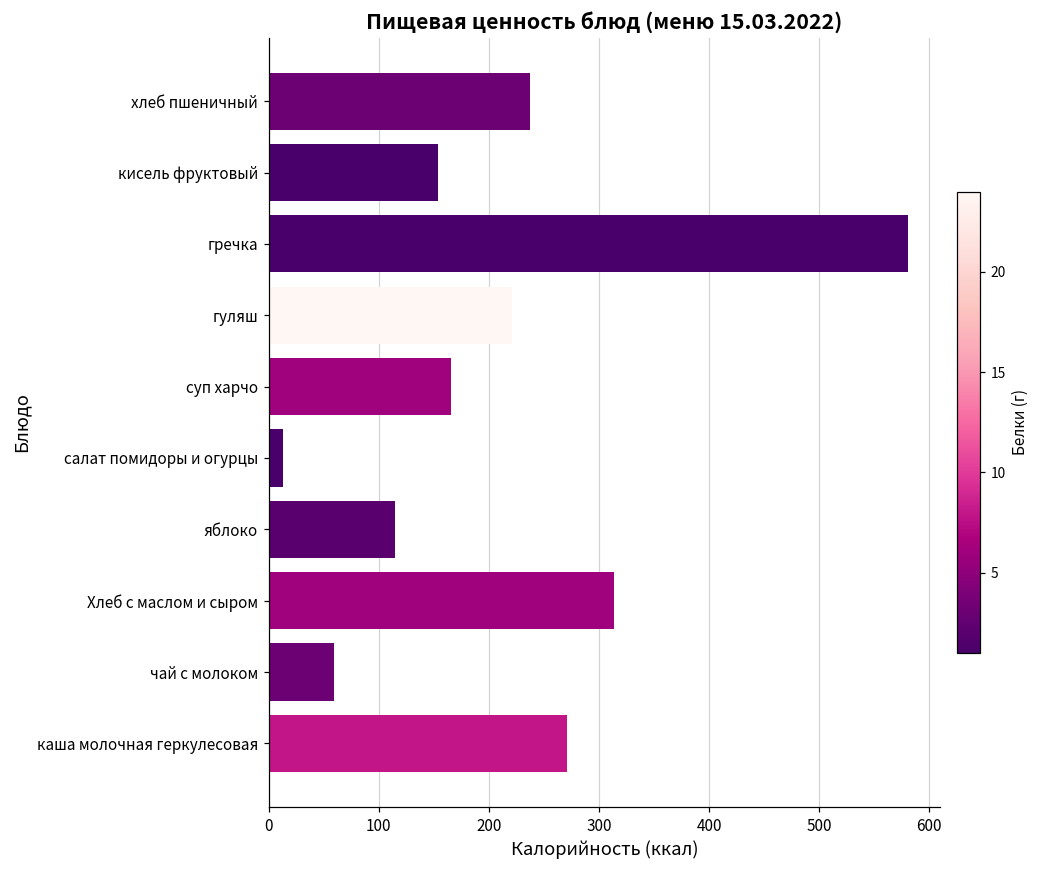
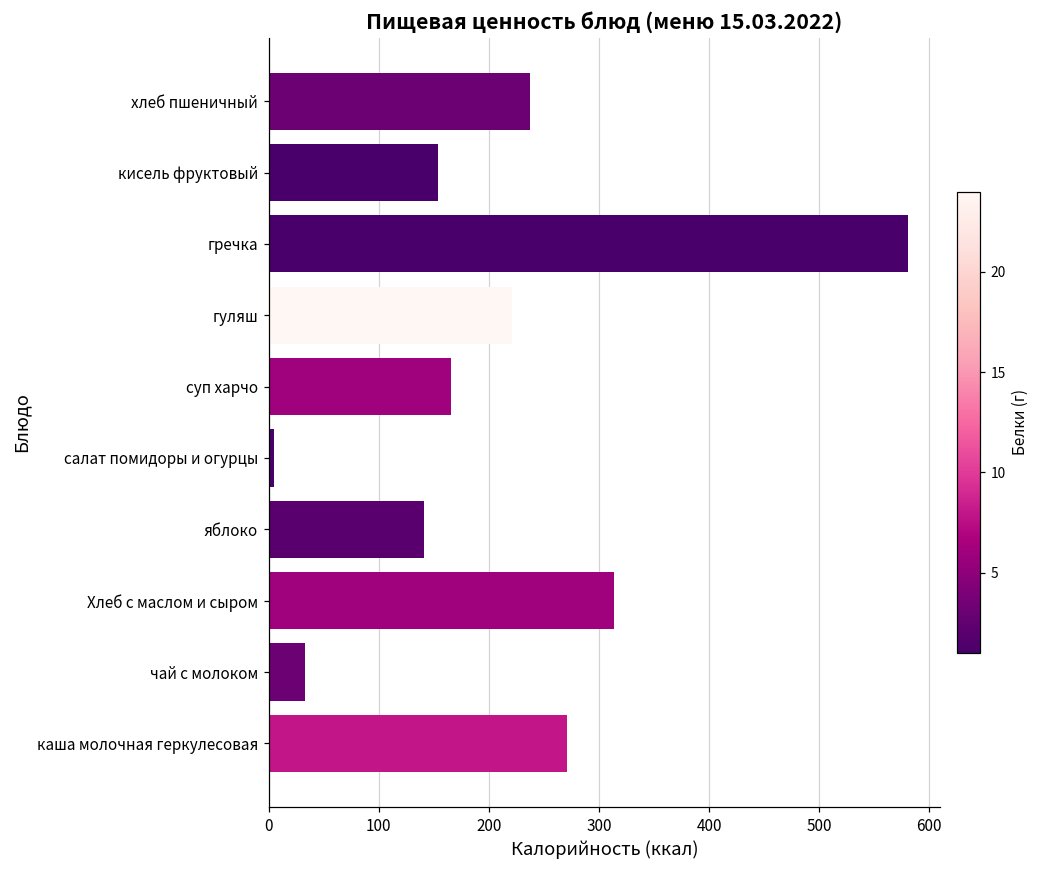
салат помидоры и огурцы: 13 -> 5
яблоко: 115 -> 141
чай с молоком: 59 -> 33
